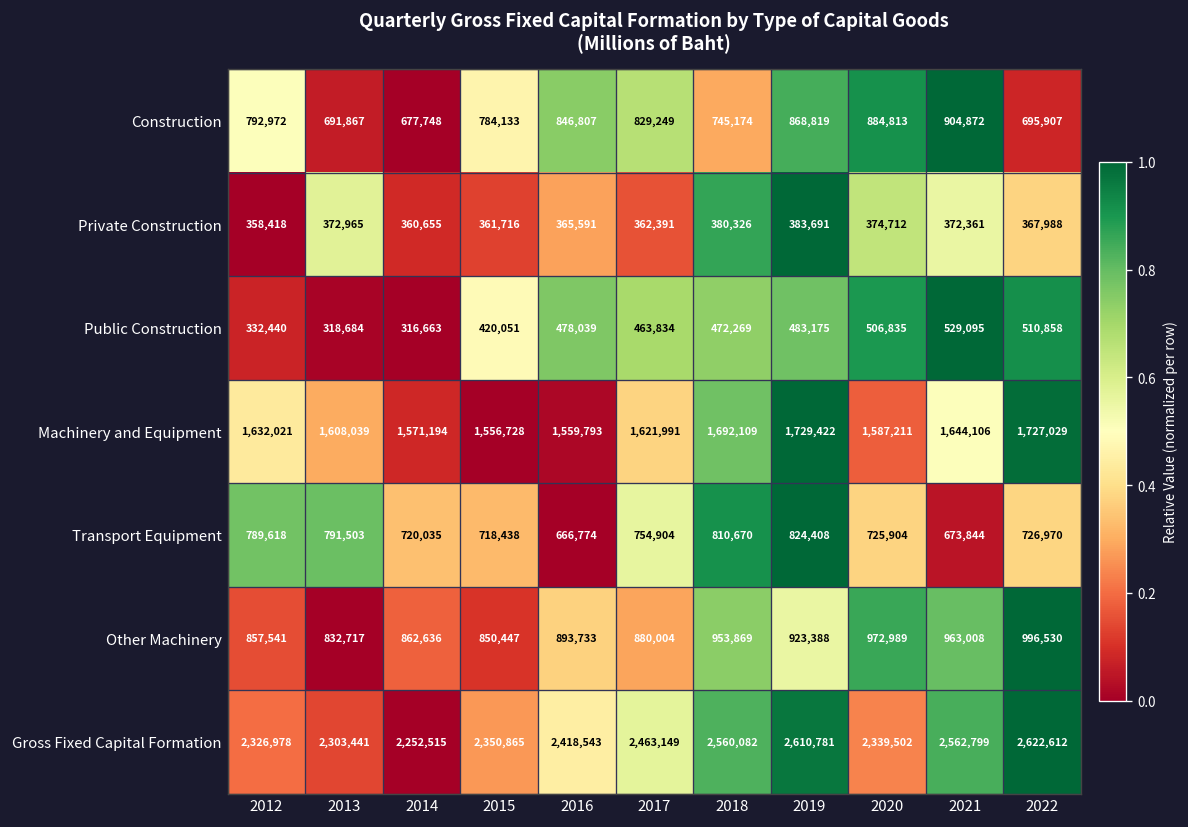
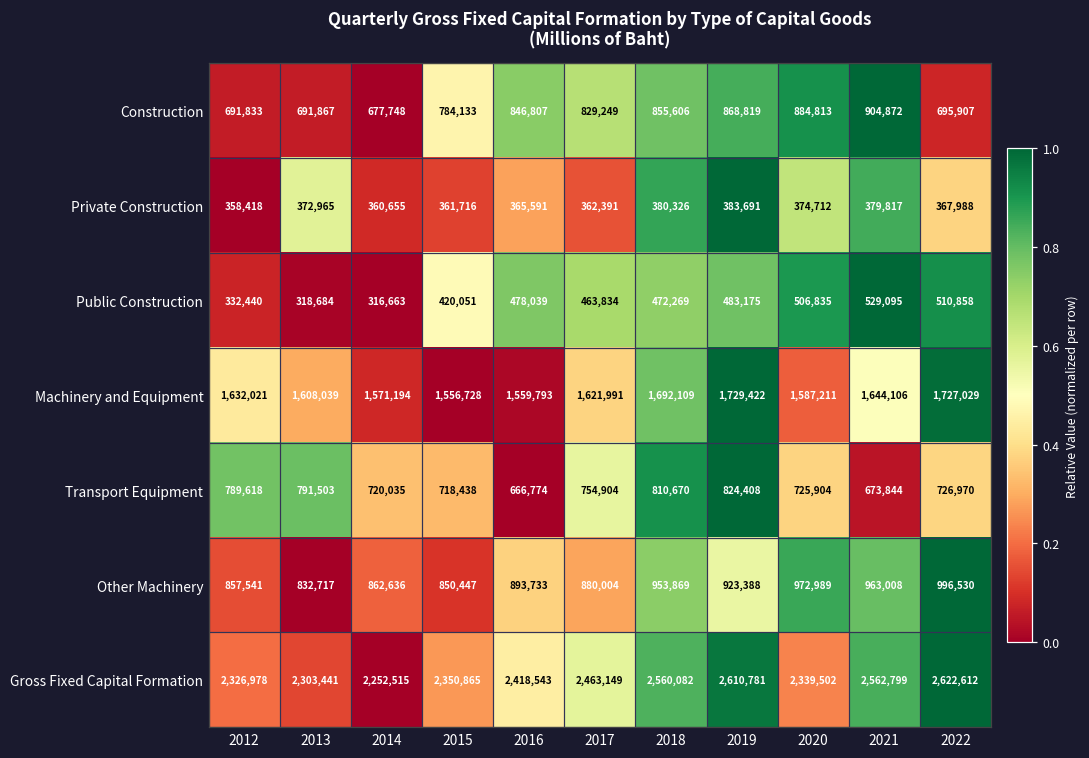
Construction, 2012: 792,972 -> 691,833
Construction, 2018: 745,174 -> 855,606
Private Construction, 2021: 372,361 -> 379,817
